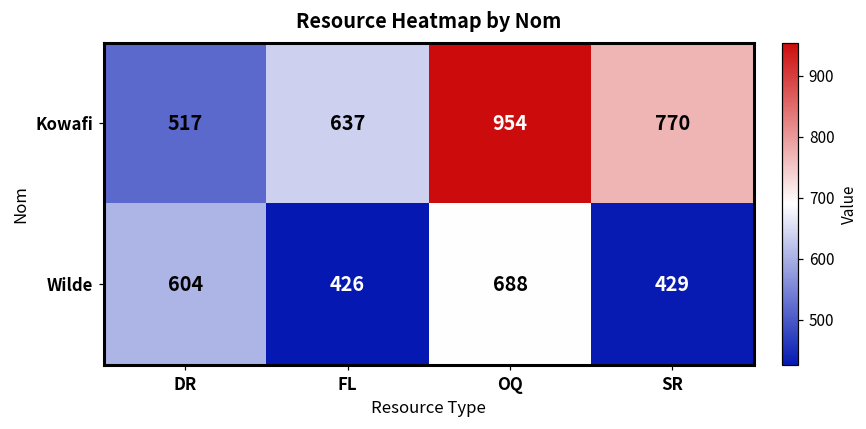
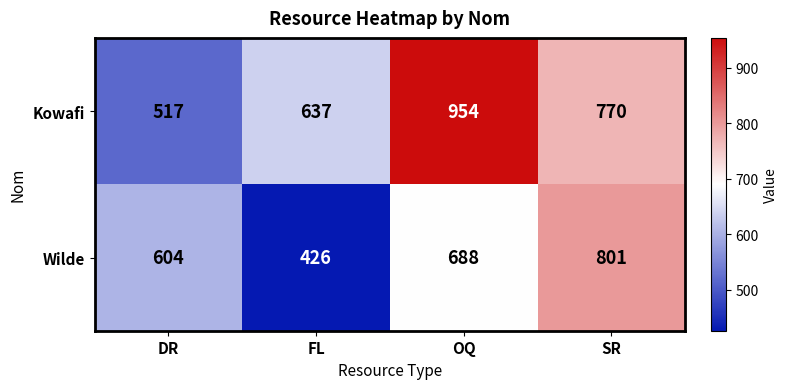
Wilde, SR: 429 -> 801
